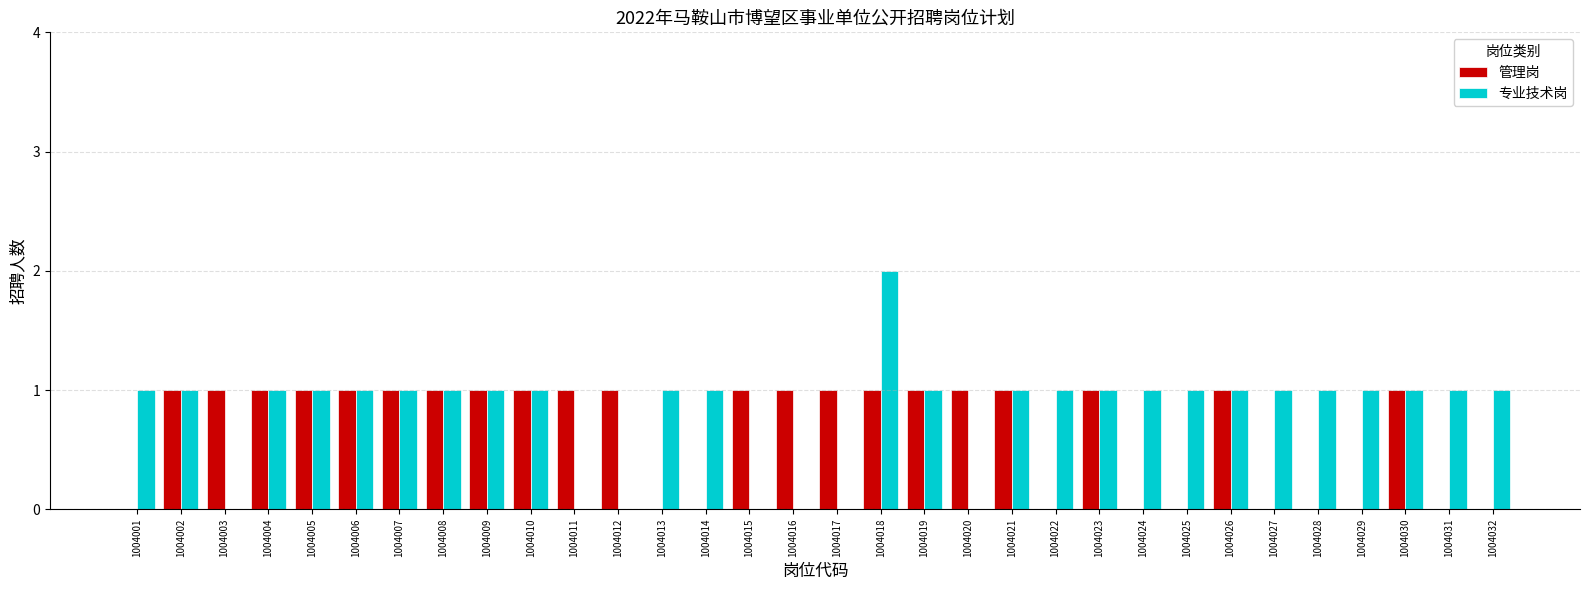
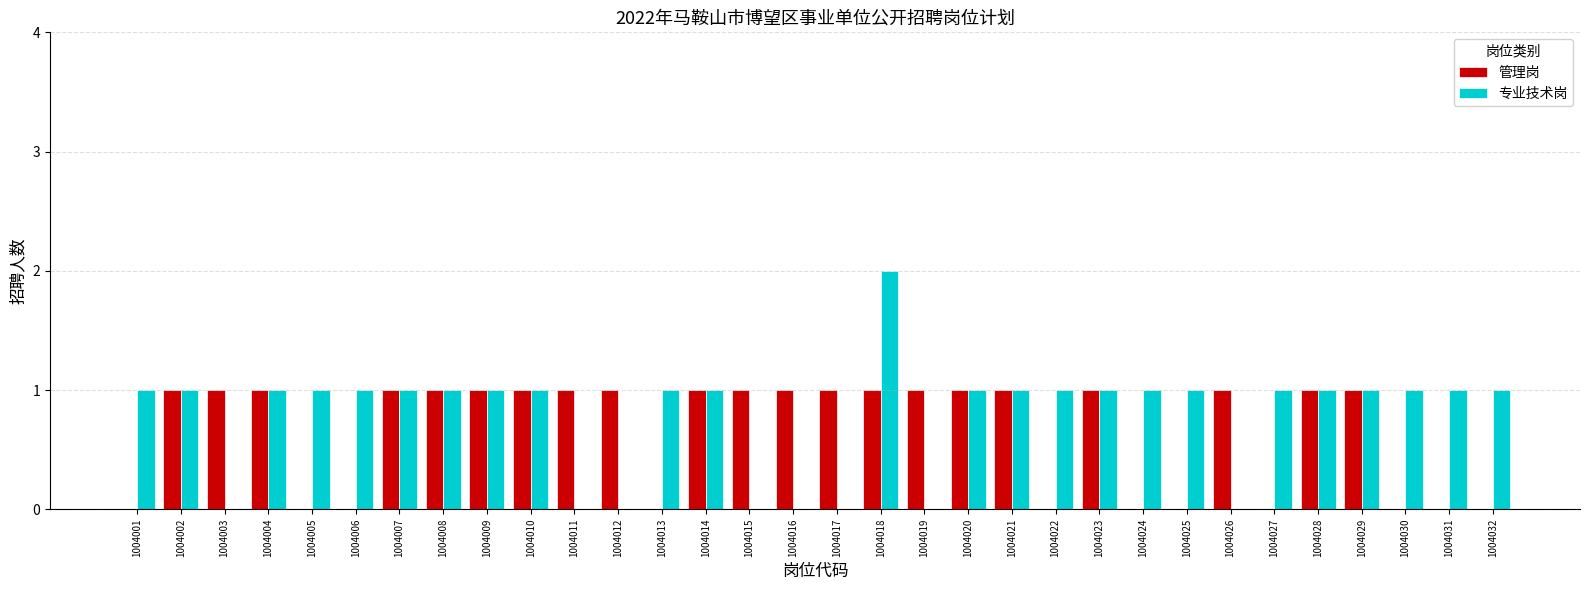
管理岗, 1004005: 1 -> 0
管理岗, 1004006: 1 -> 0
管理岗, 1004014: 0 -> 1
专业技术岗, 1004019: 1 -> 0
专业技术岗, 1004020: 0 -> 1
专业技术岗, 1004026: 1 -> 0
管理岗, 1004028: 0 -> 1
管理岗, 1004029: 0 -> 1
管理岗, 1004030: 1 -> 0
